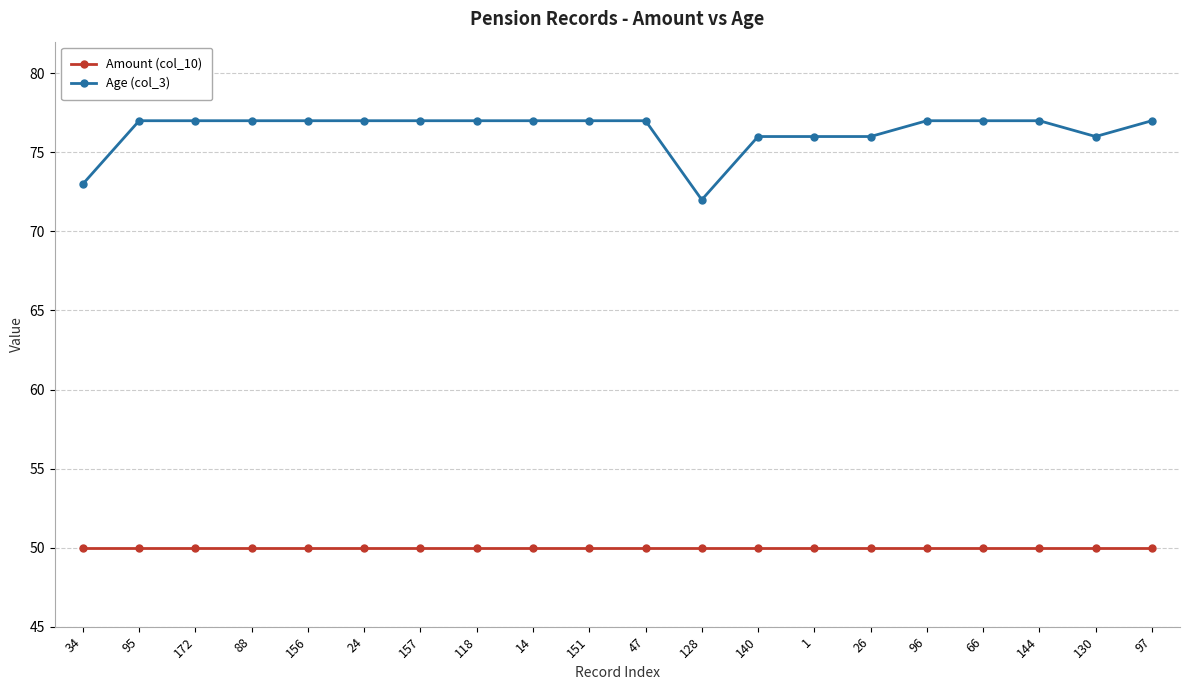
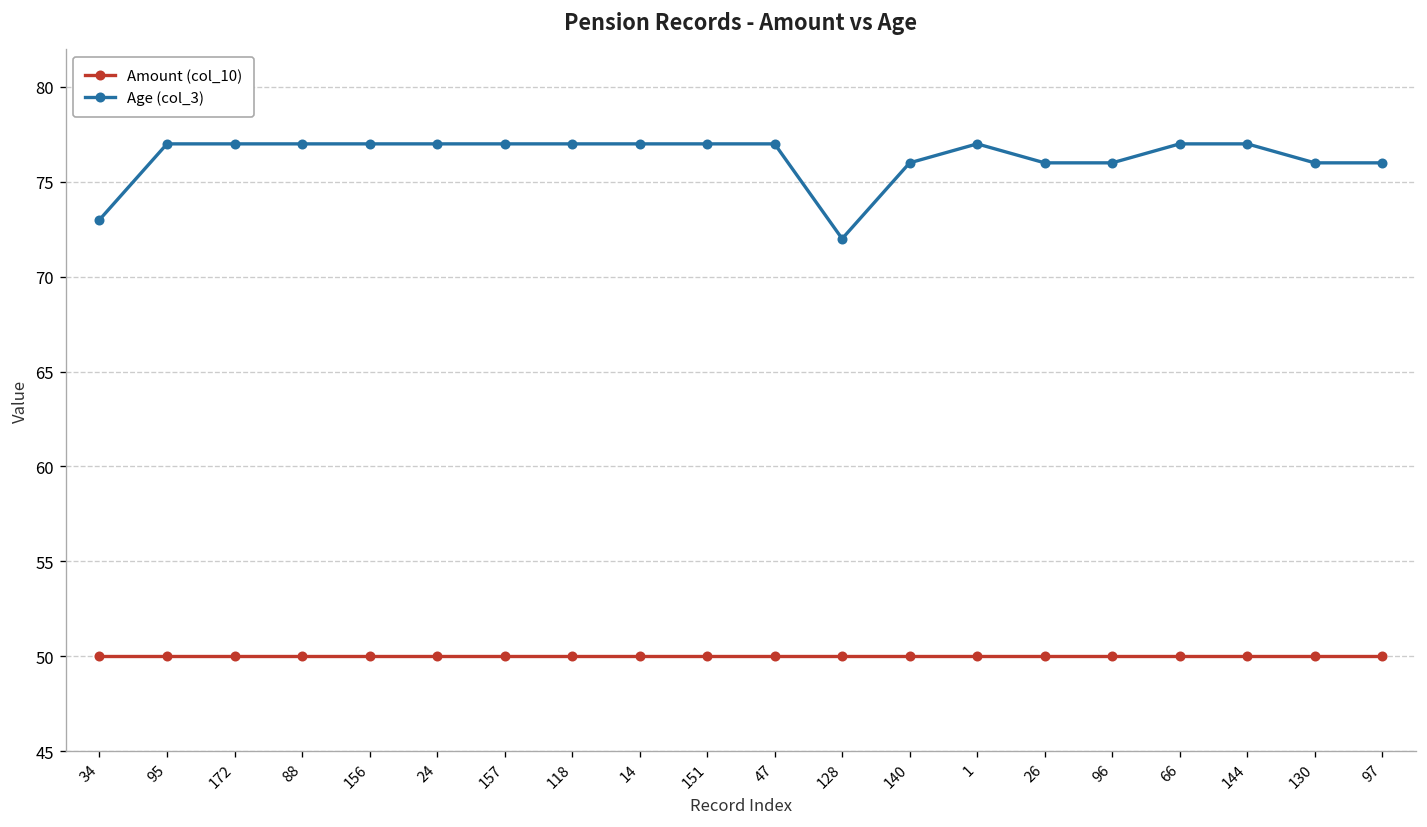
Age (col_3), 1: 76 -> 77
Age (col_3), 96: 77 -> 76
Age (col_3), 97: 77 -> 76
